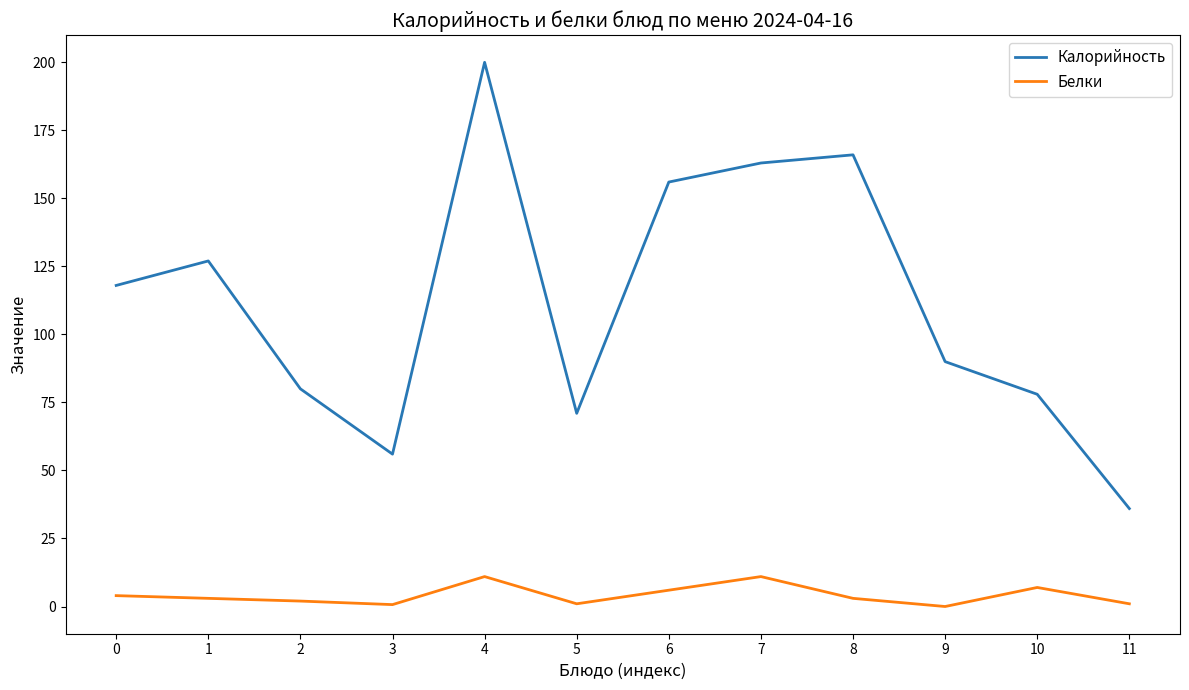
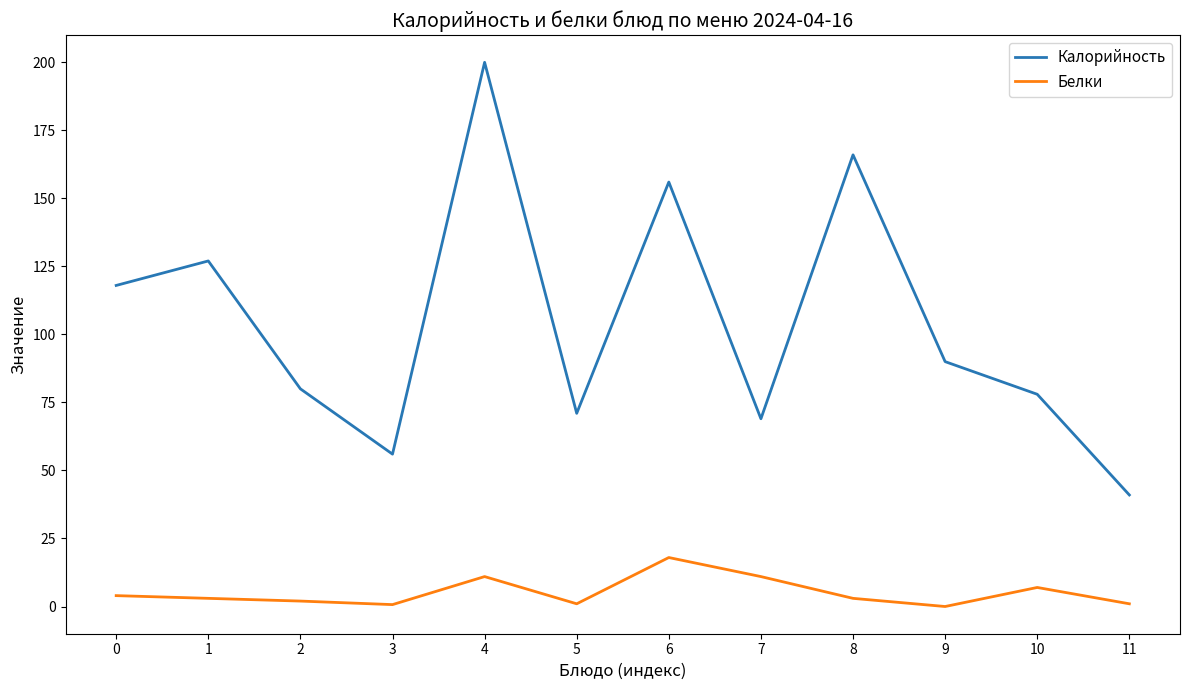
Белки, 6: 6 -> 18
Калорийность, 7: 163 -> 69
Калорийность, 11: 36 -> 41
